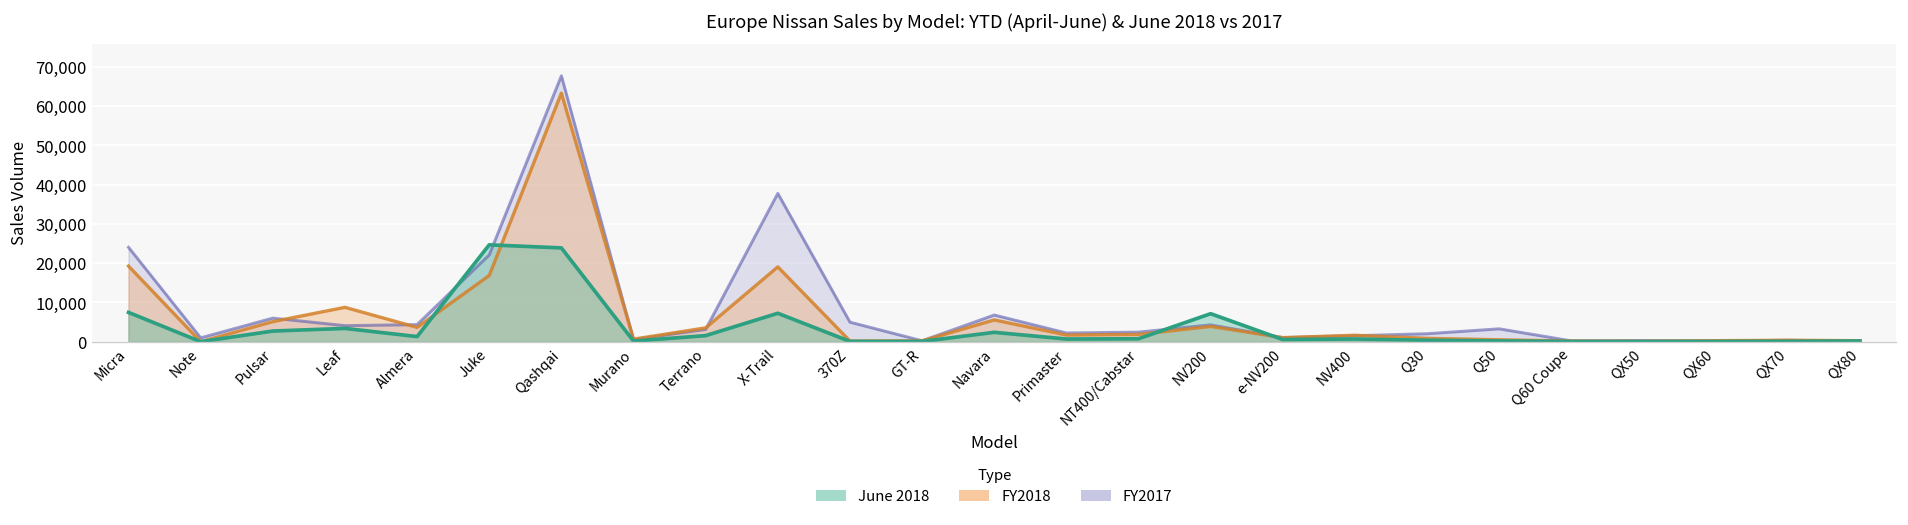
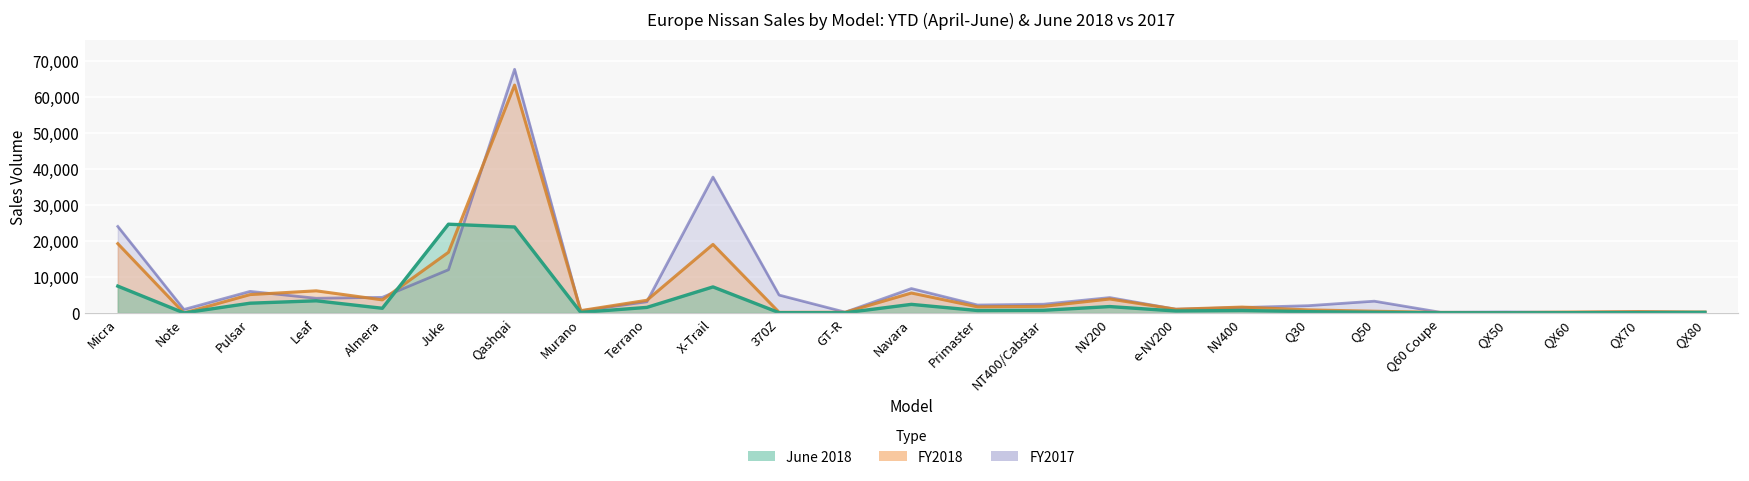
FY2018, Leaf: 9,000 -> 6,000
FY2017, Juke: 22,000 -> 12,000
June 2018, NV200: 7,000 -> 2,000
